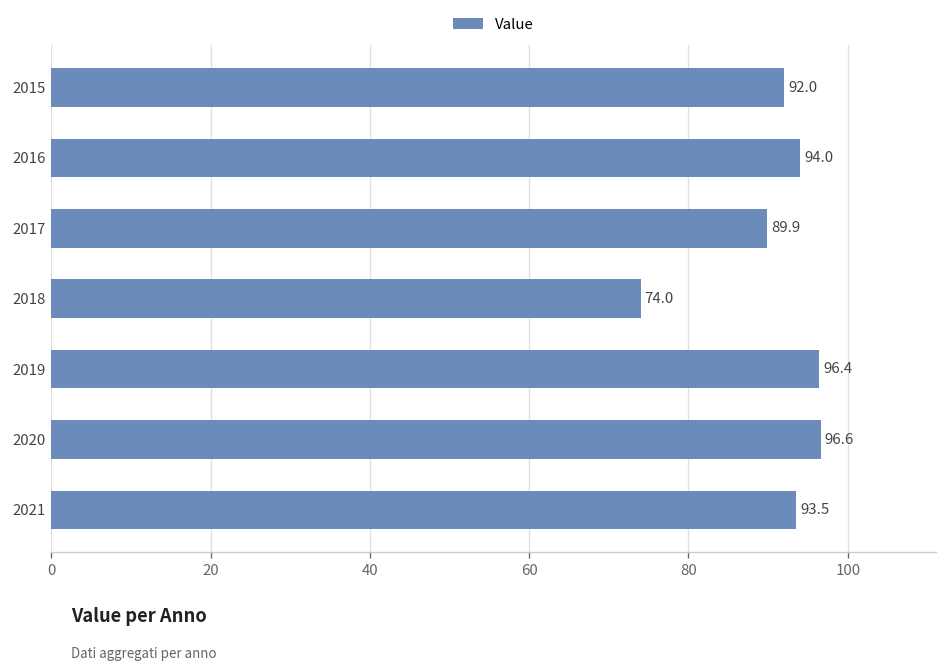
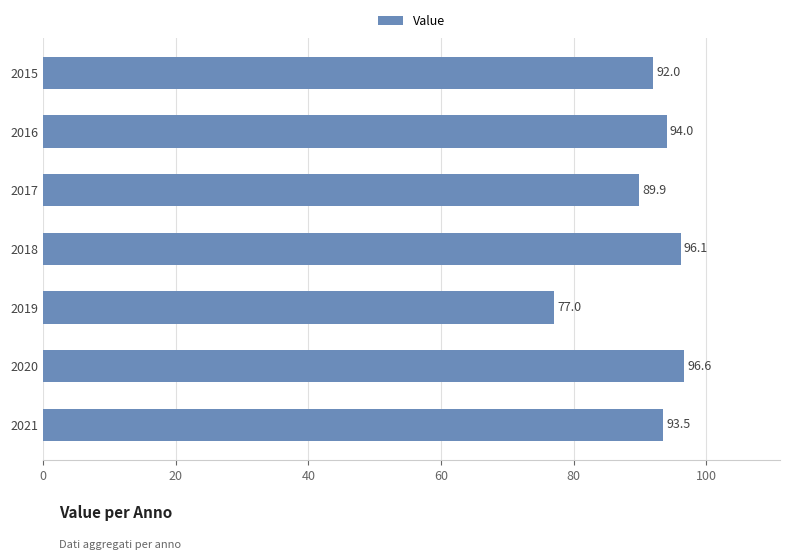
2018: 74.0 -> 96.1
2019: 96.4 -> 77.0
